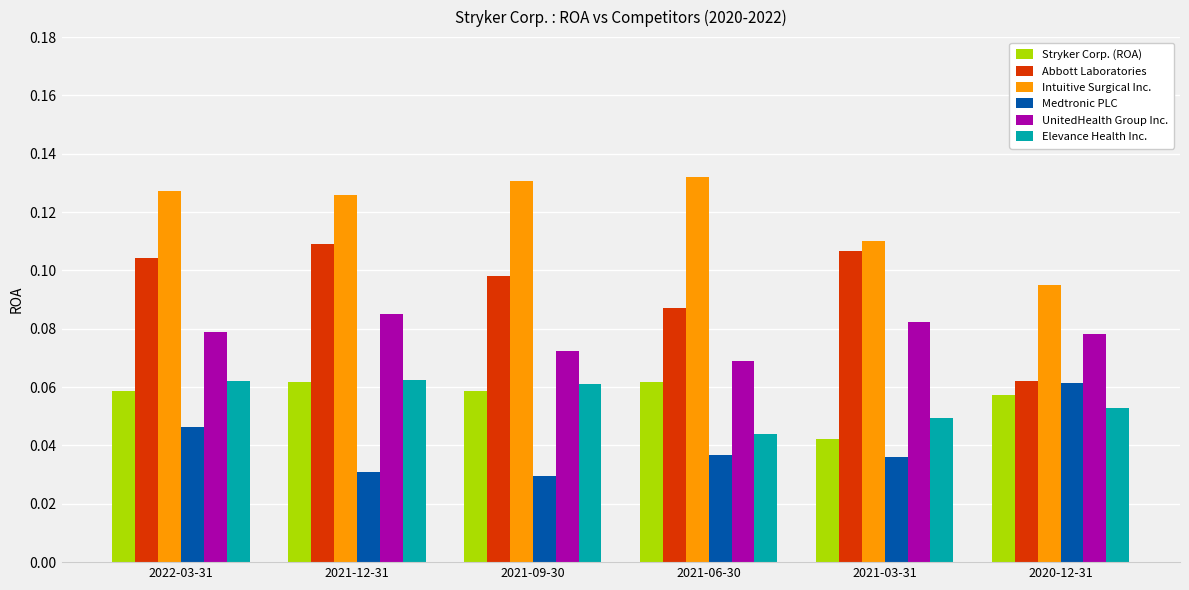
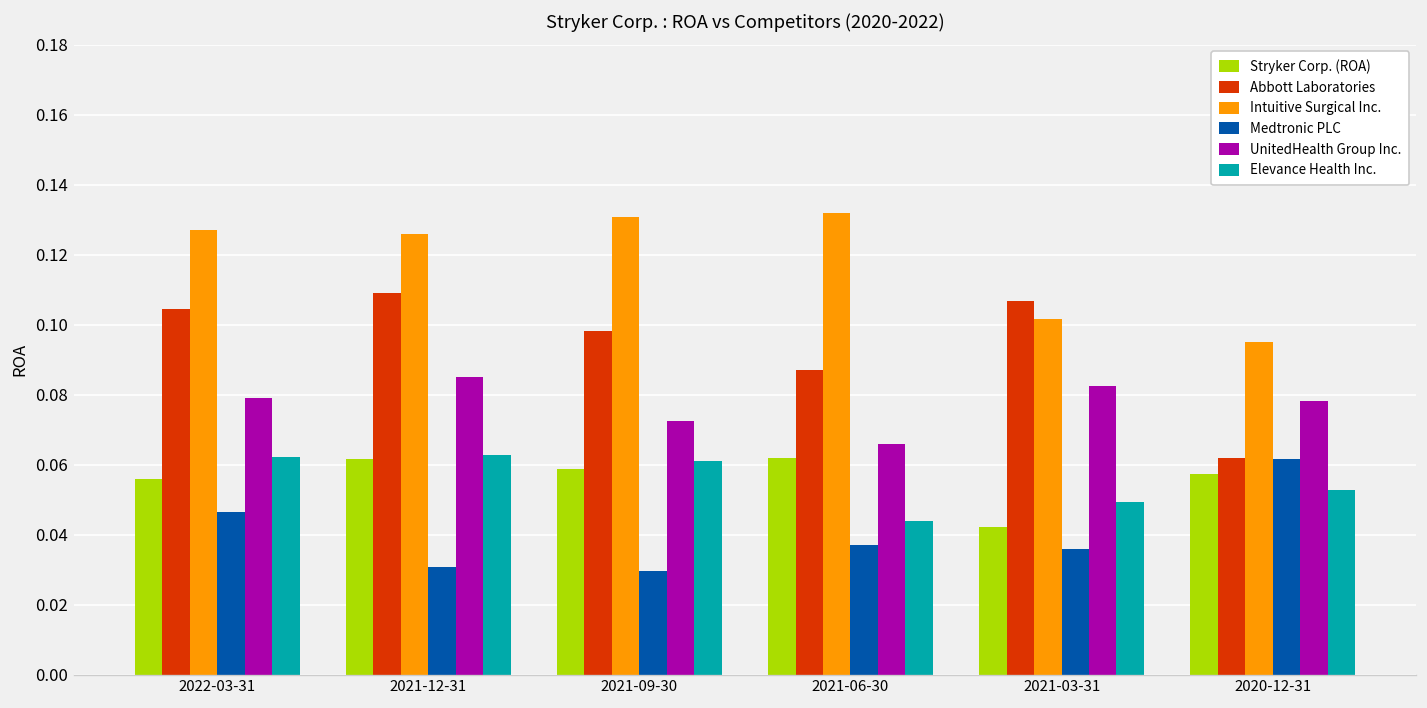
Stryker Corp. (ROA), 2022-03-31: 0.059 -> 0.056
UnitedHealth Group Inc., 2021-06-30: 0.069 -> 0.066
Intuitive Surgical Inc., 2021-03-31: 0.110 -> 0.102
